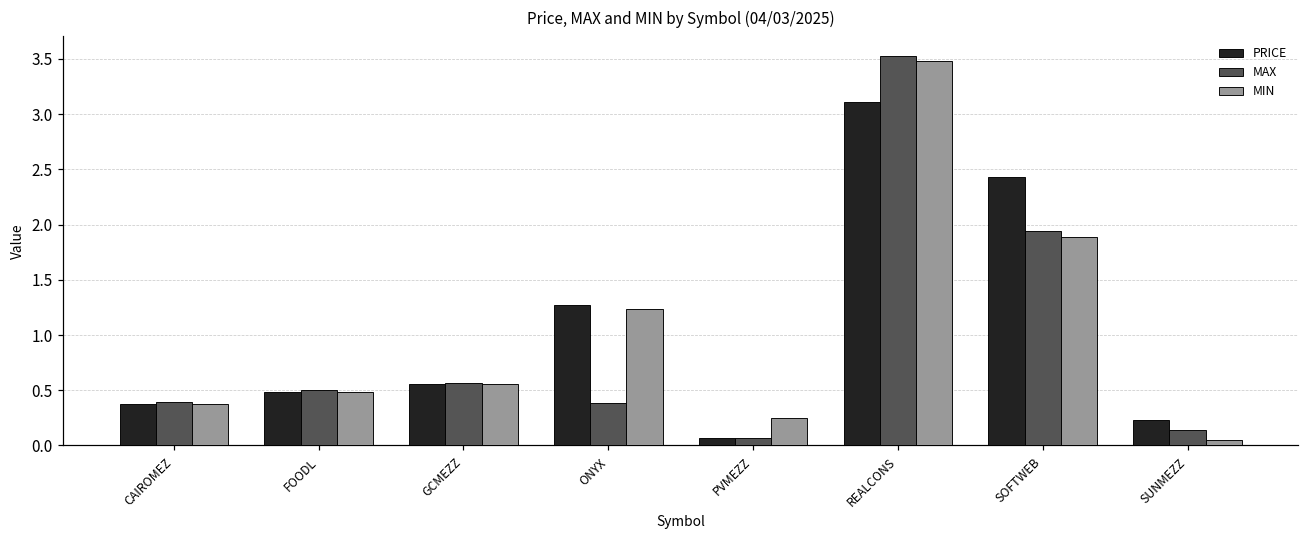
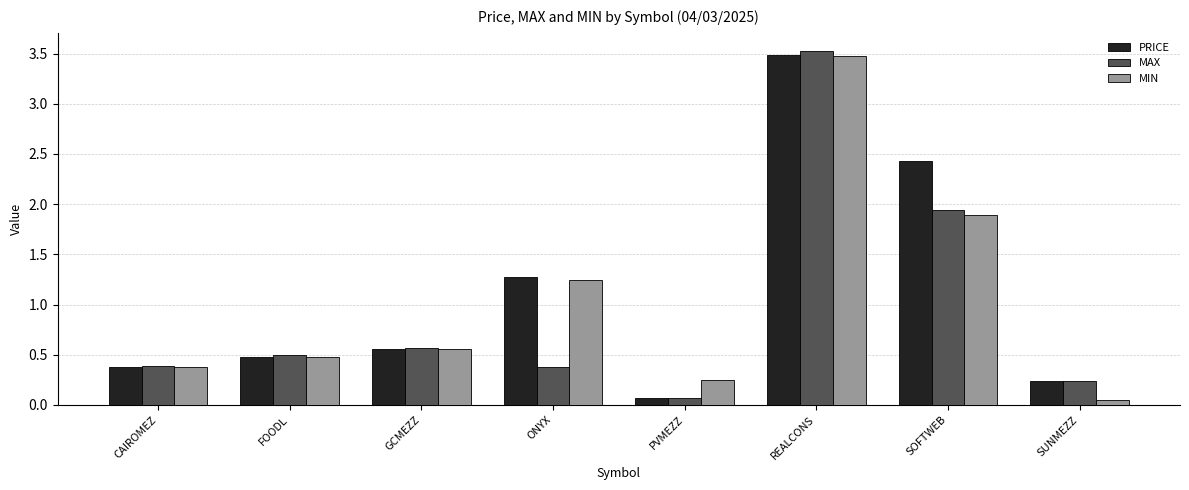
PRICE, REALCONS: 3.11 -> 3.49
MAX, SUNMEZZ: 0.14 -> 0.24
